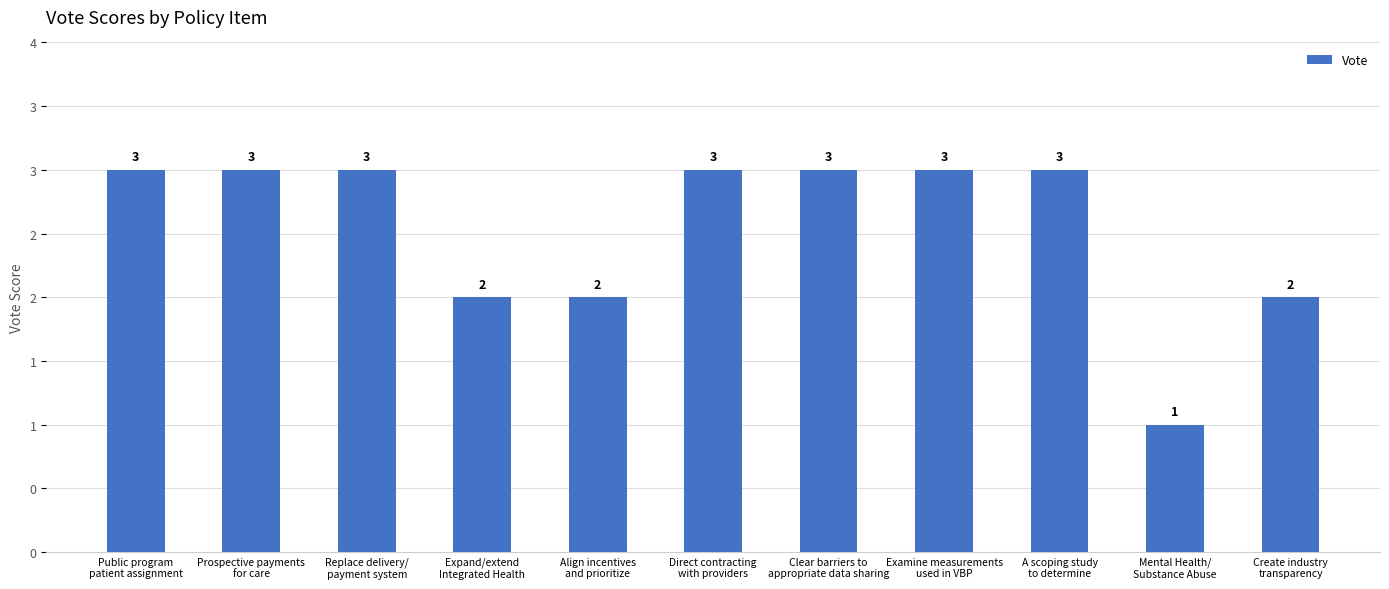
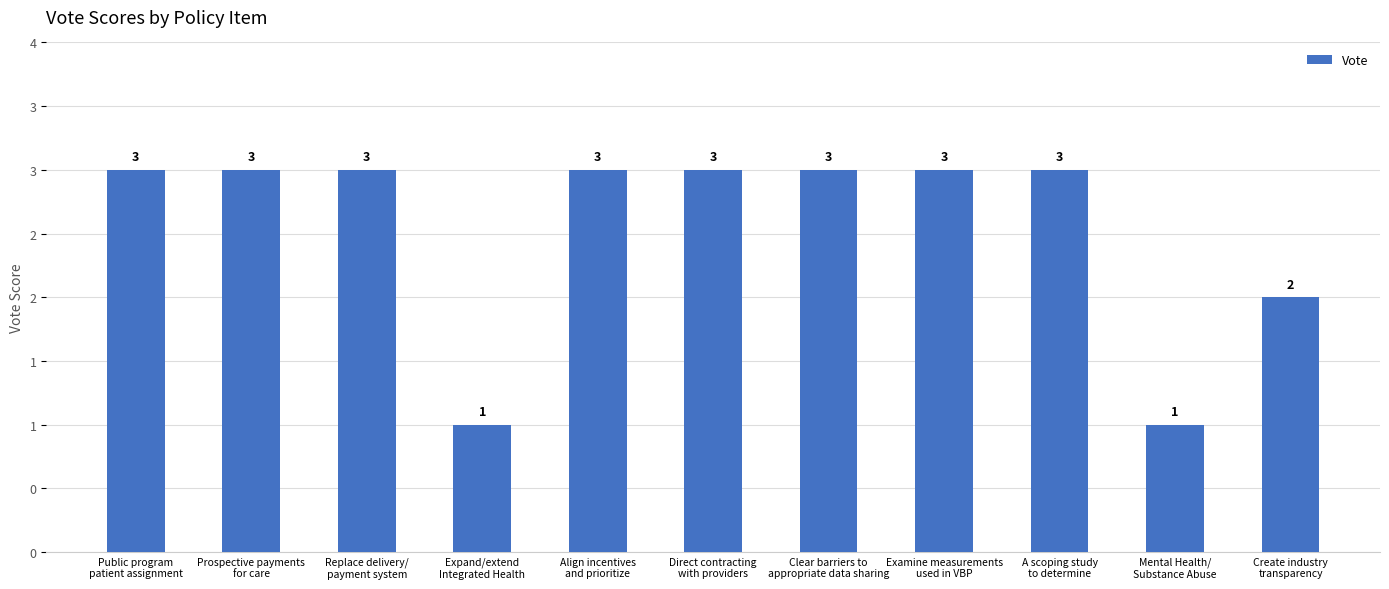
Expand/extend Integrated Health: 2 -> 1
Align incentives and prioritize: 2 -> 3
